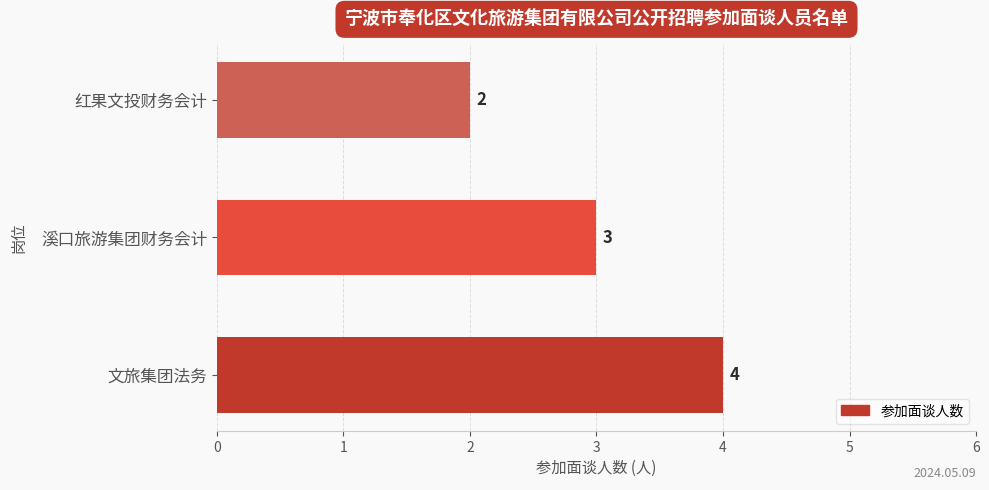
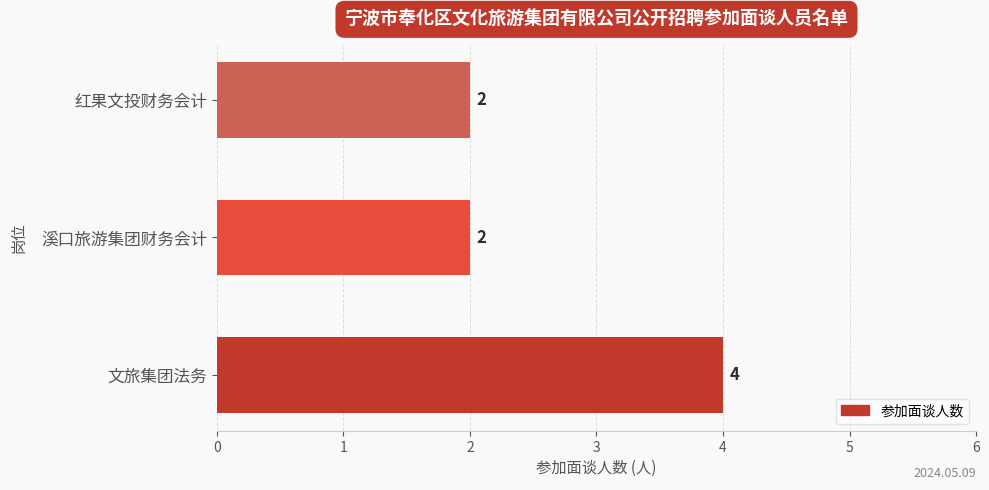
溪口旅游集团财务会计: 3 -> 2
